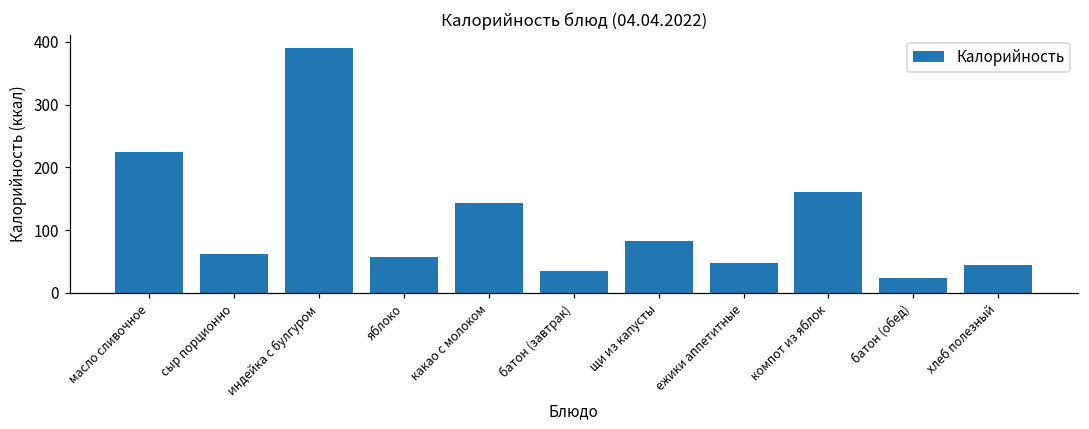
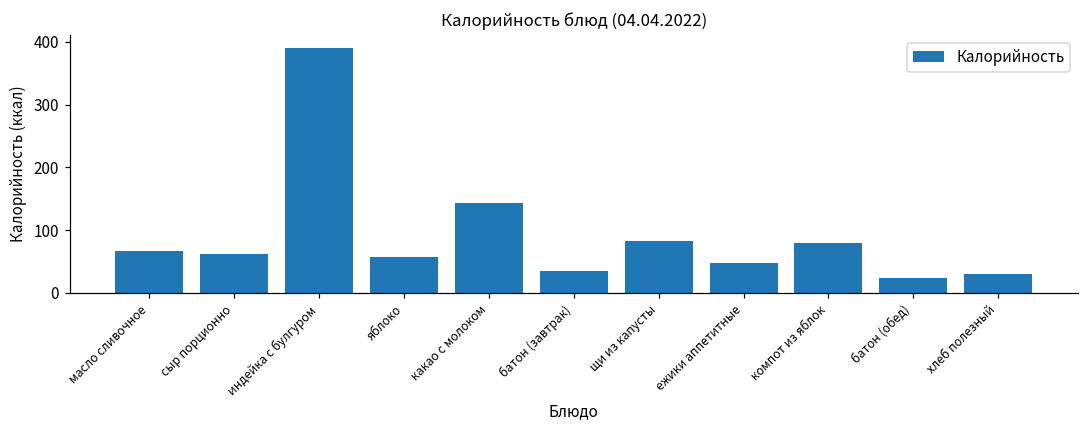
масло сливочное: 230 -> 70
компот из яблок: 160 -> 80
хлеб полезный: 40 -> 30
